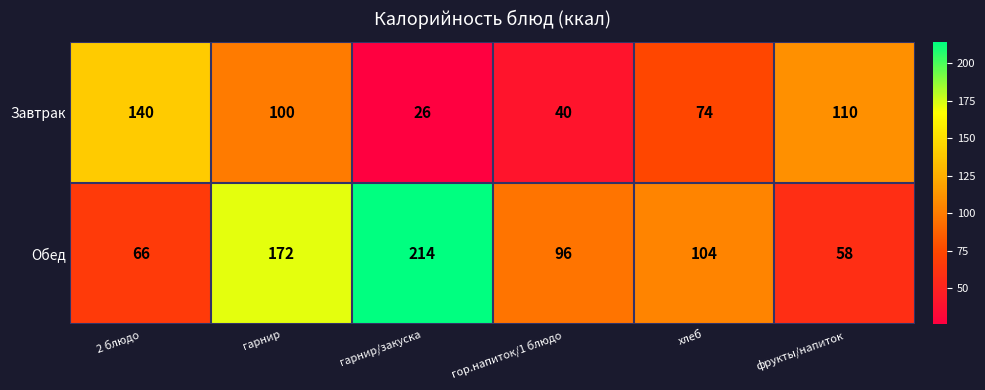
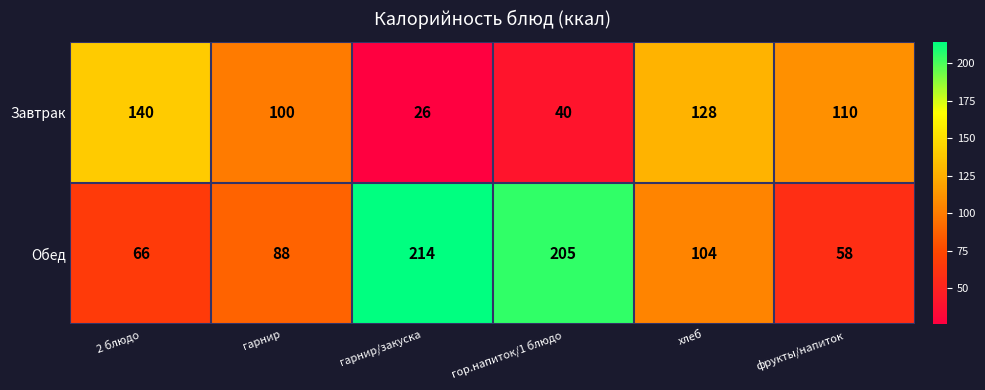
Завтрак, хлеб: 74 -> 128
Обед, гарнир: 172 -> 88
Обед, гор.напиток/1 блюдо: 96 -> 205
